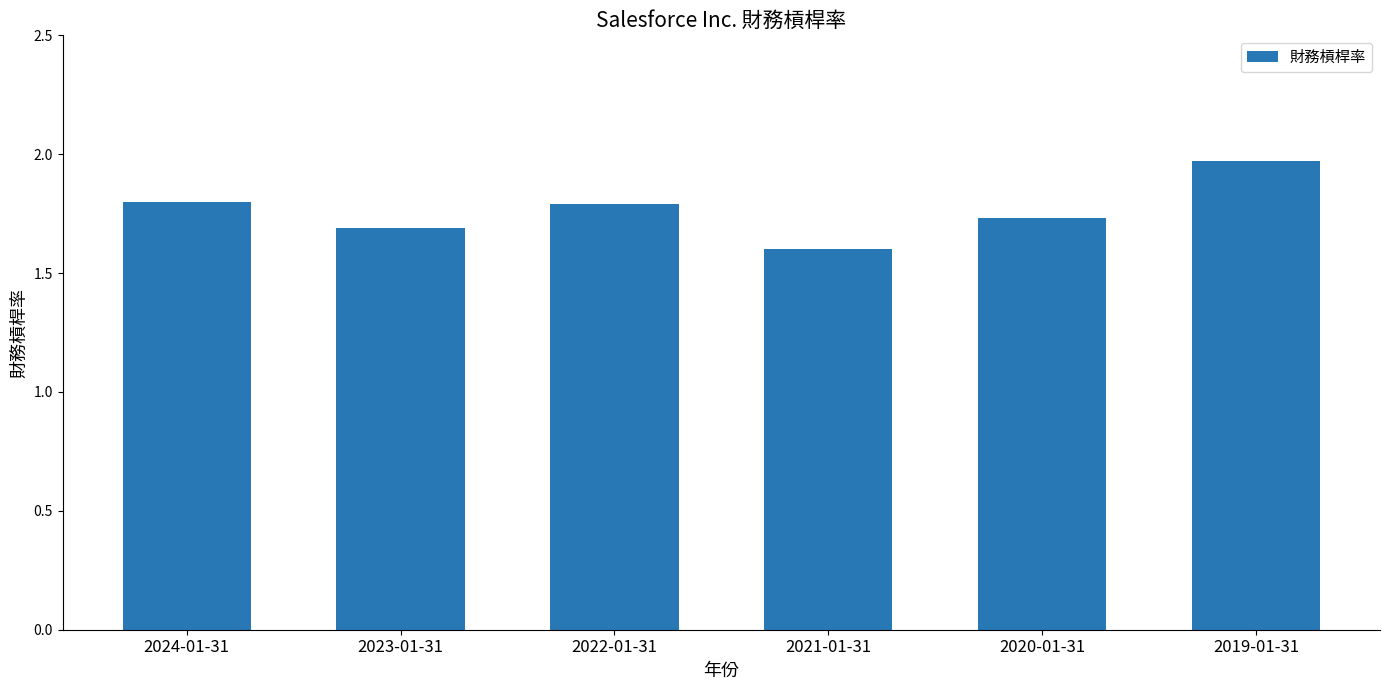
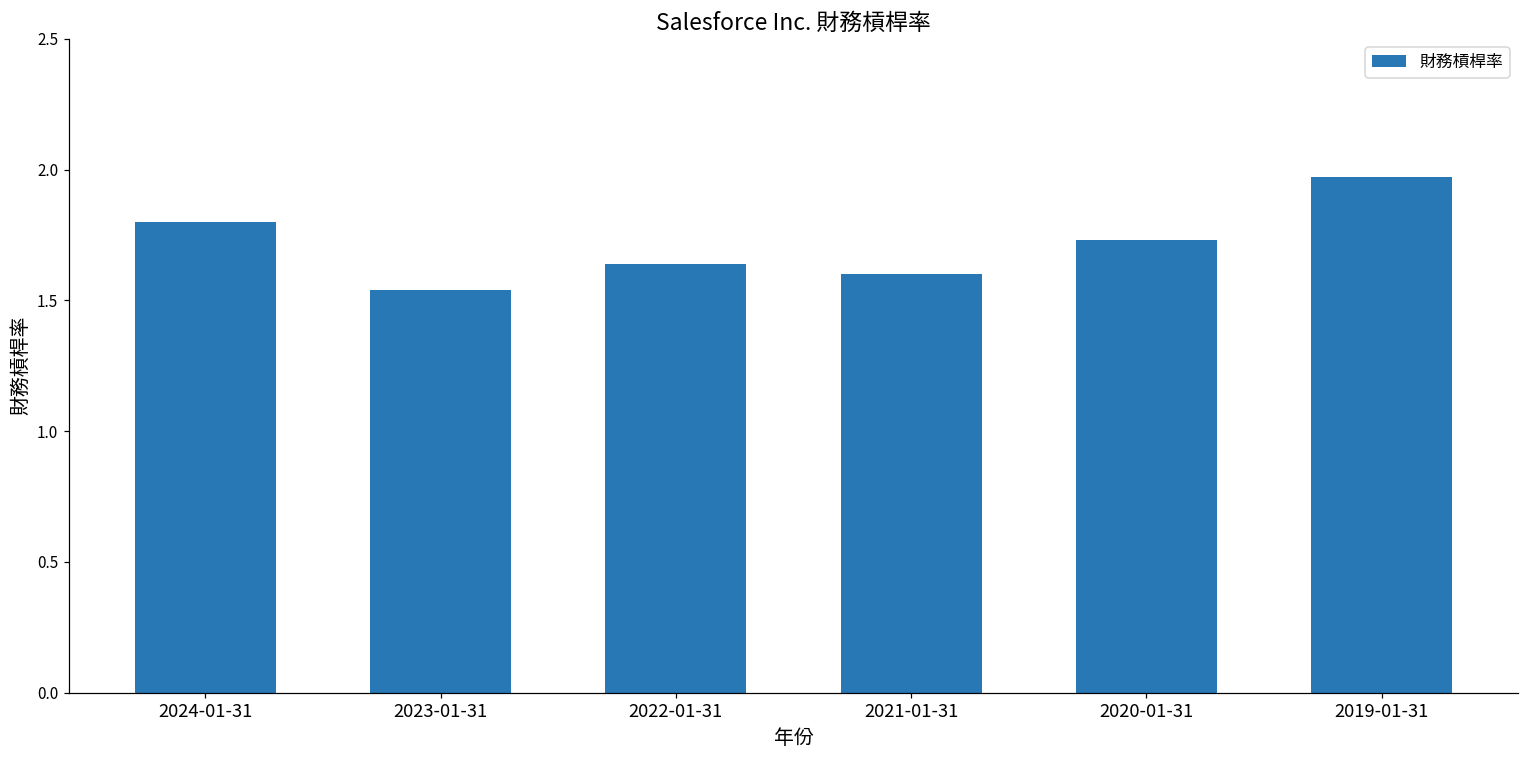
2023-01-31: 1.69 -> 1.54
2022-01-31: 1.79 -> 1.64
